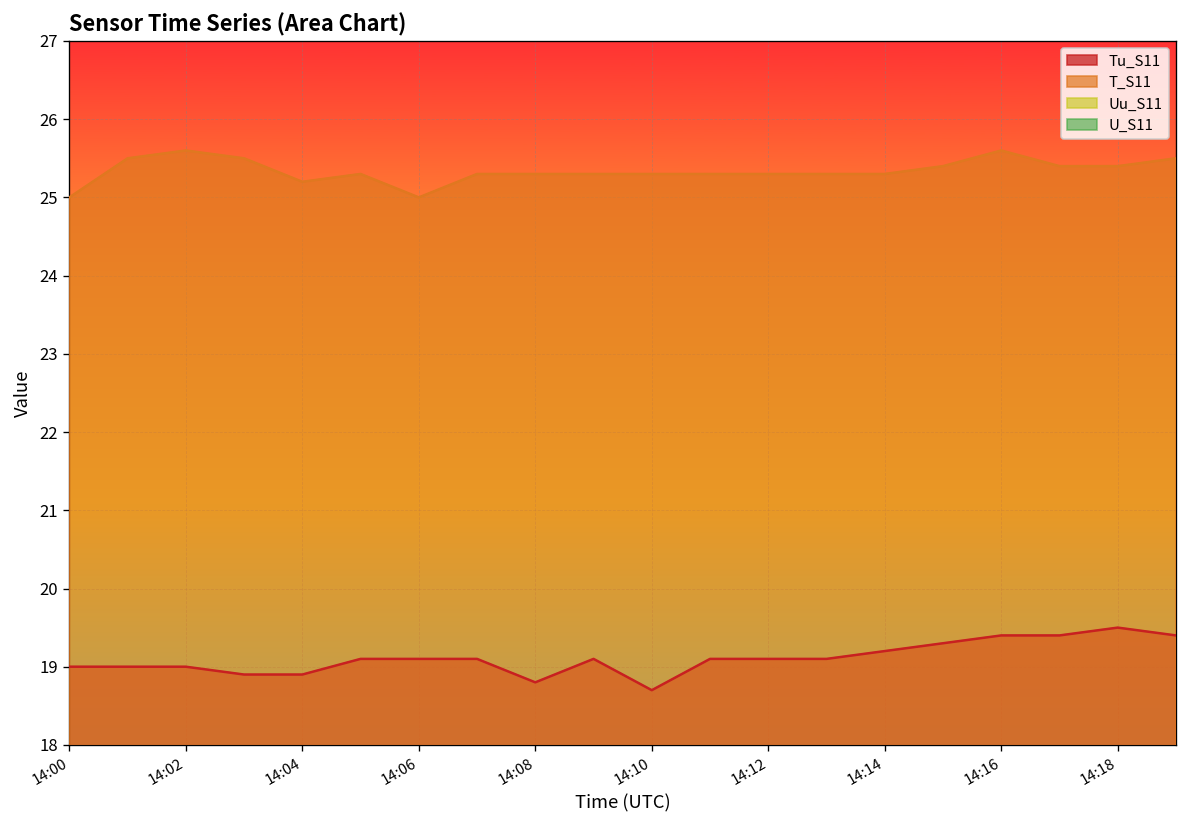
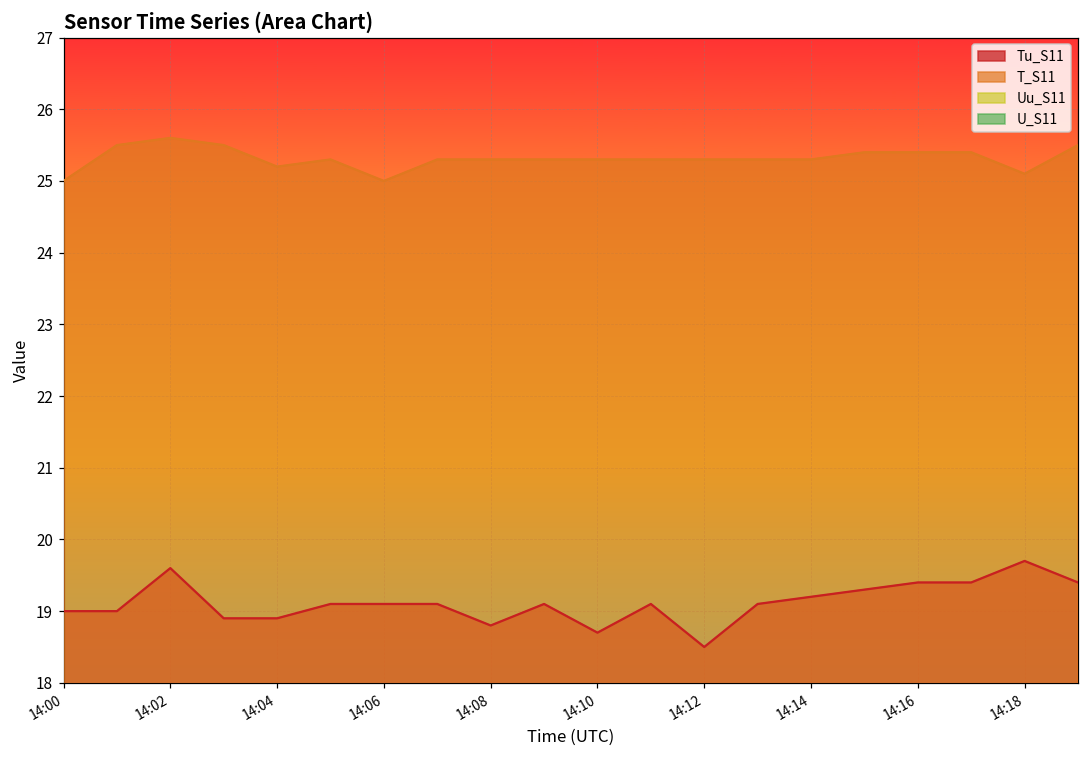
Tu_S11, 14:02: 19.0 -> 19.6
Tu_S11, 14:12: 19.1 -> 18.5
T_S11, 14:16: 25.6 -> 25.4
Tu_S11, 14:18: 19.5 -> 19.7
T_S11, 14:18: 25.4 -> 25.1
